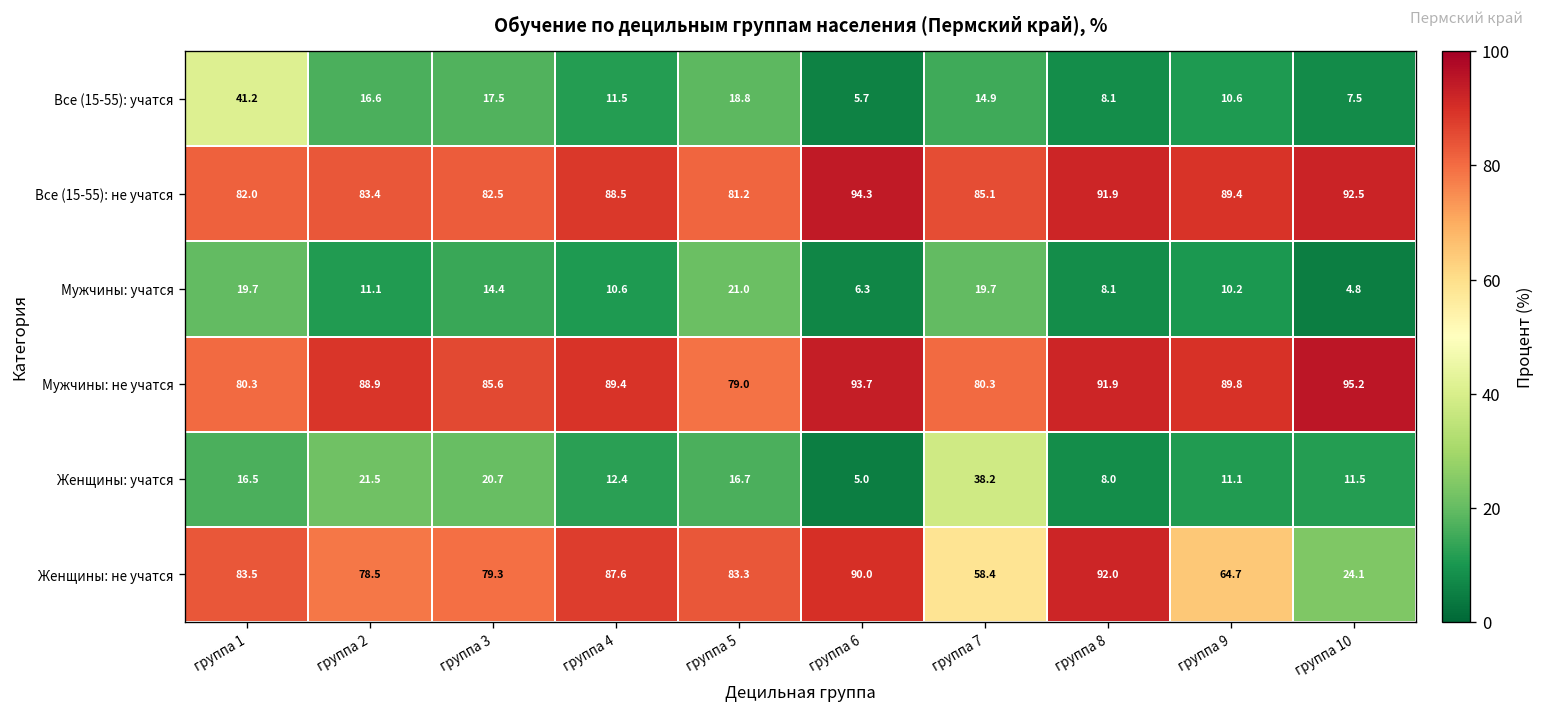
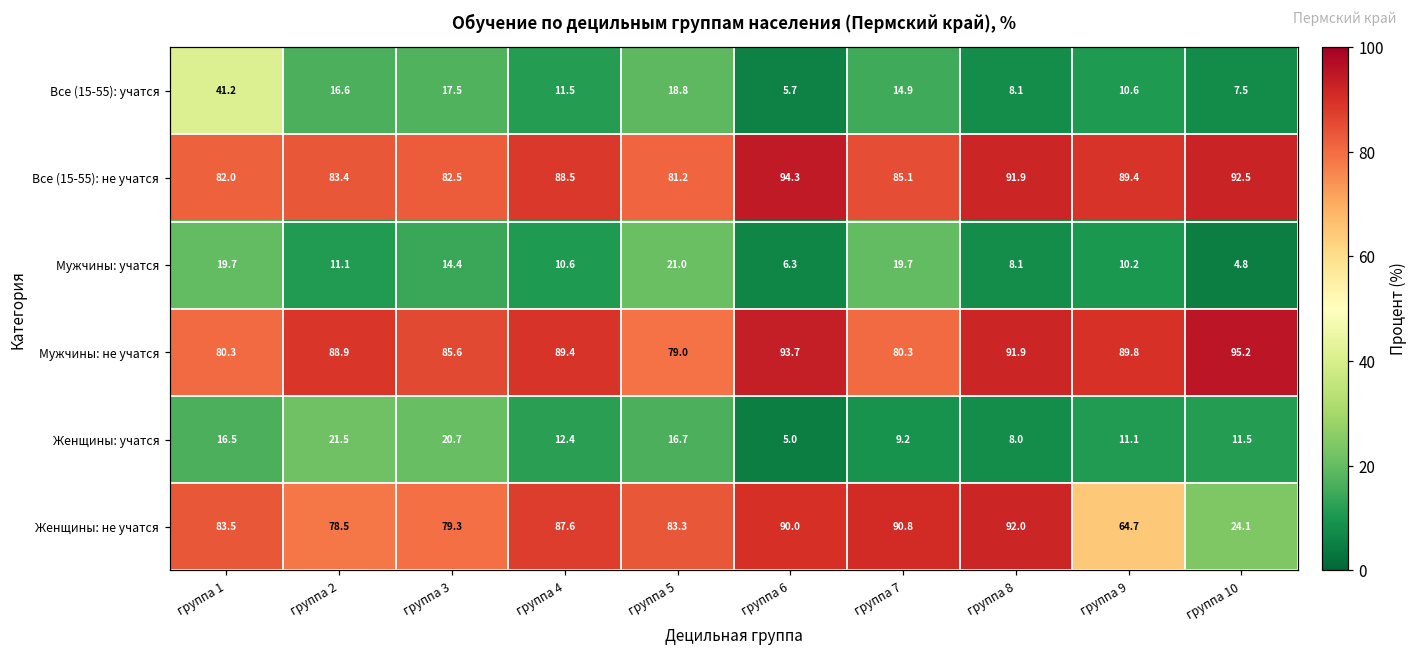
Женщины: учатся, группа 7: 38.2 -> 9.2
Женщины: не учатся, группа 7: 58.4 -> 90.8
